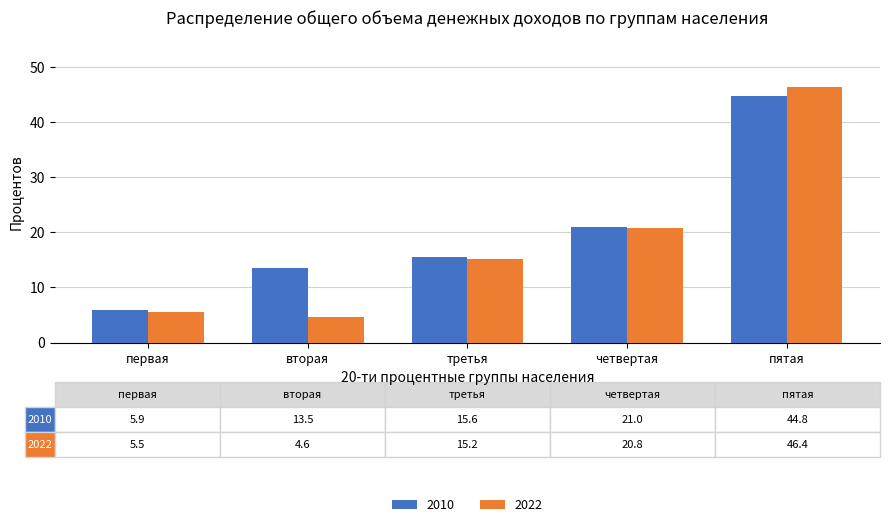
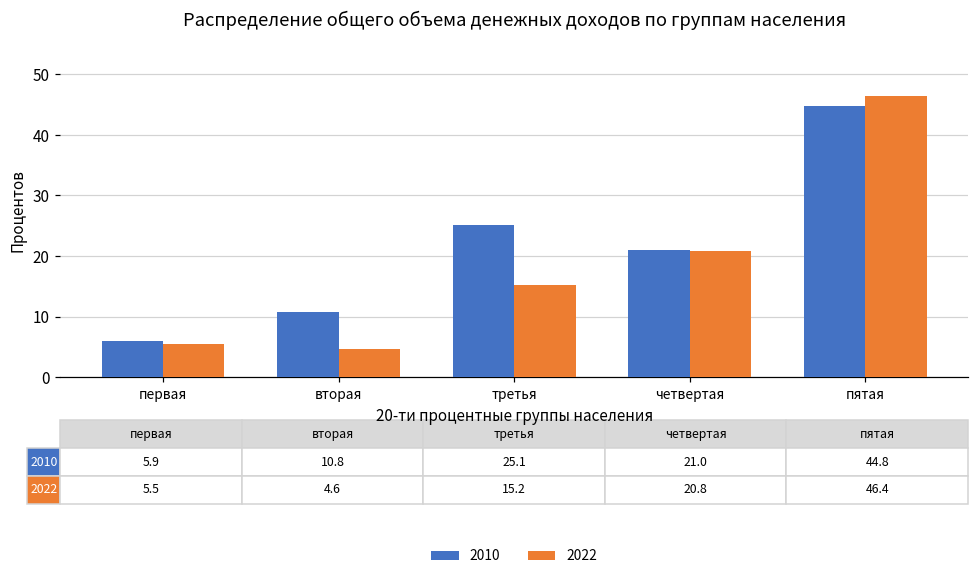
2010, вторая: 13.5 -> 10.8
2010, третья: 15.6 -> 25.1
